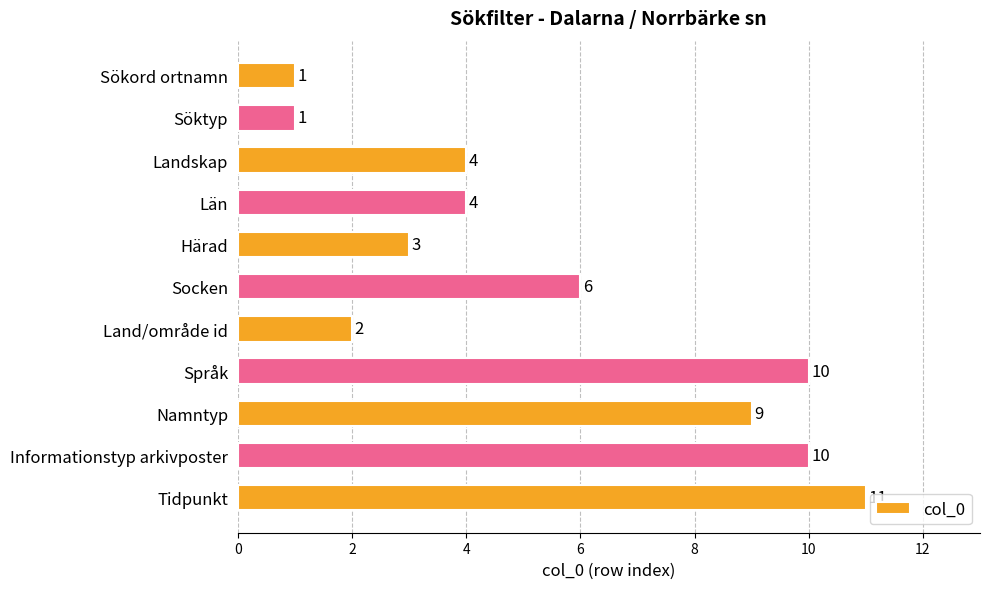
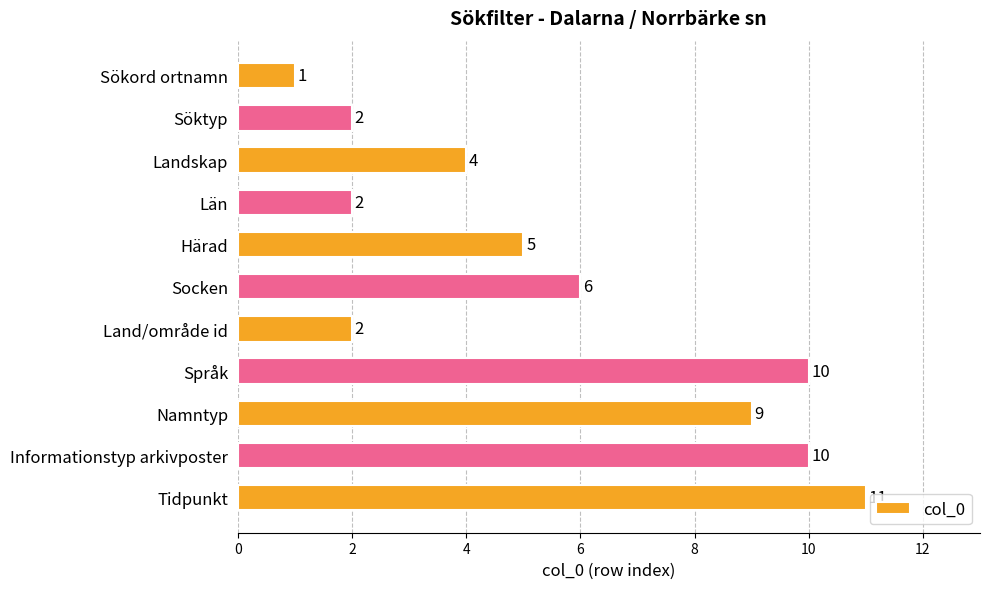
Söktyp: 1 -> 2
Län: 4 -> 2
Härad: 3 -> 5
